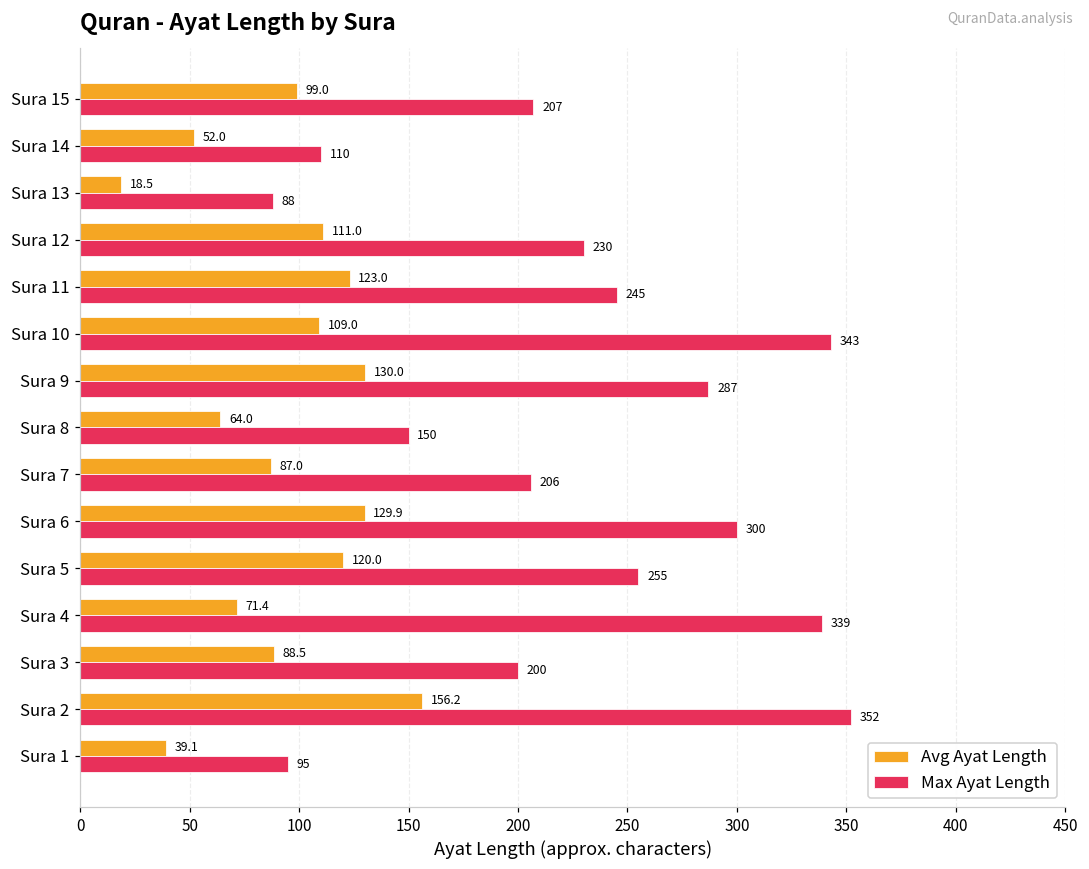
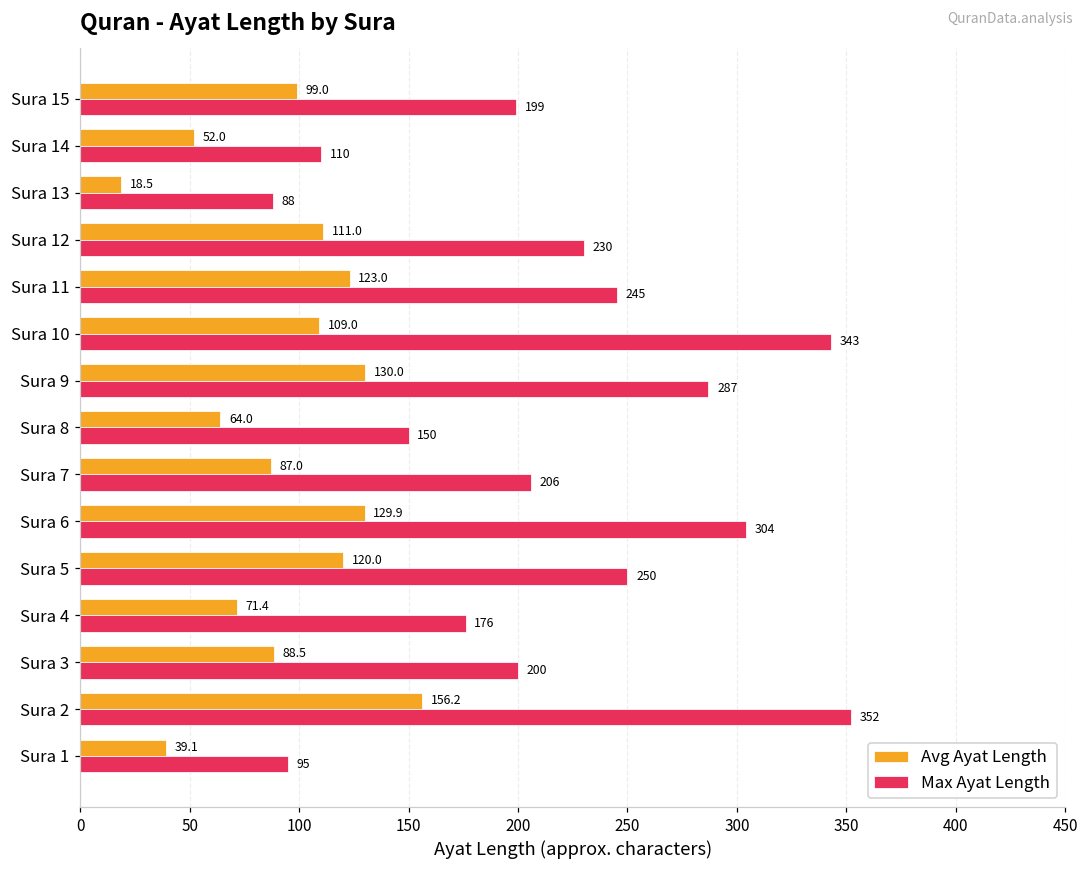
Max Ayat Length, Sura 15: 207 -> 199
Max Ayat Length, Sura 6: 300 -> 304
Max Ayat Length, Sura 5: 255 -> 250
Max Ayat Length, Sura 4: 339 -> 176
